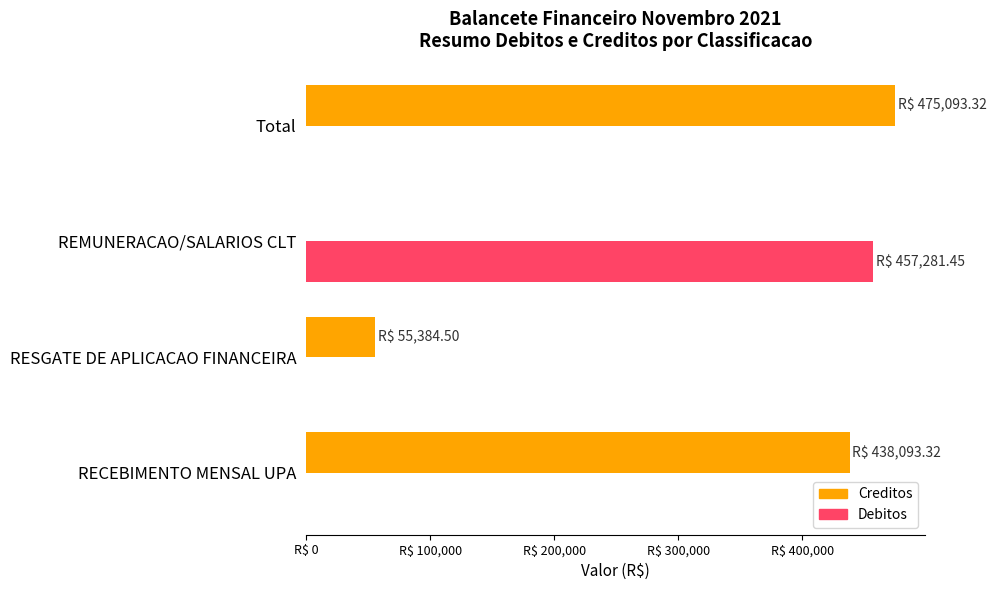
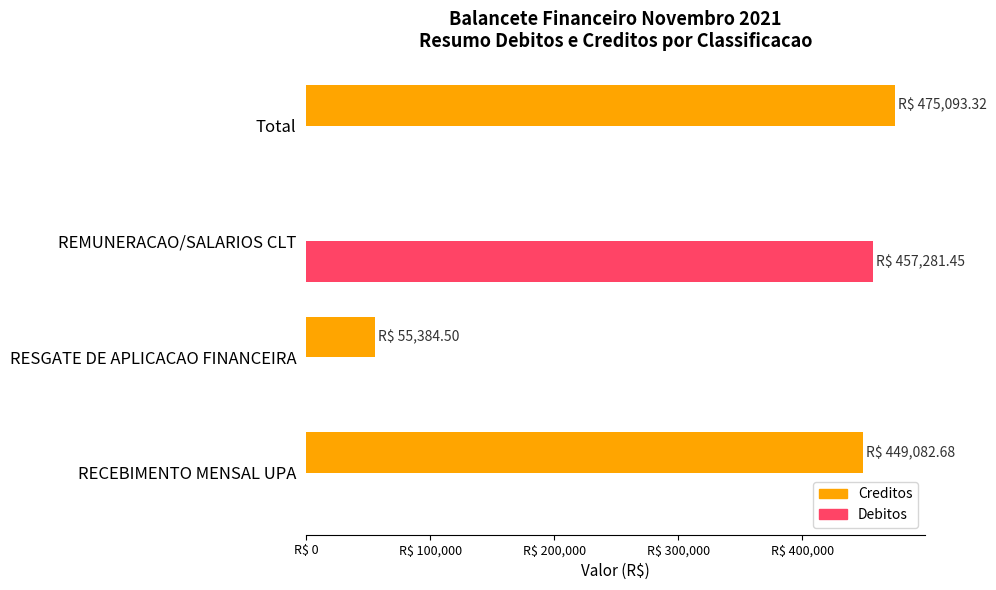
Creditos, RECEBIMENTO MENSAL UPA: 438,093.32 -> 449,082.68
